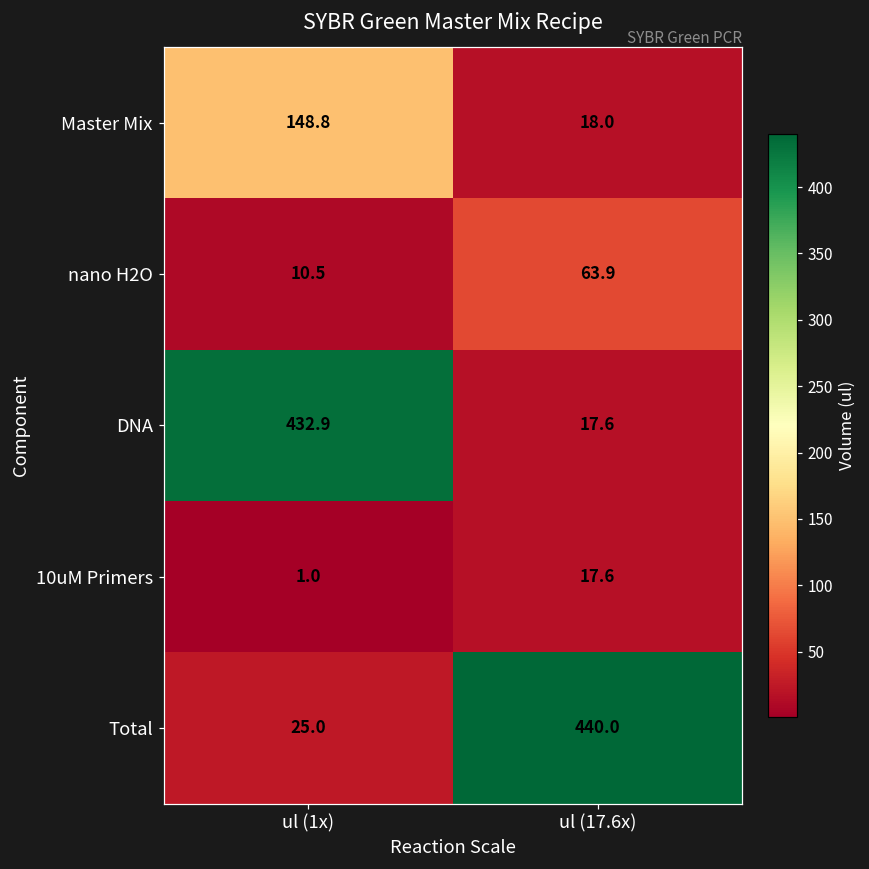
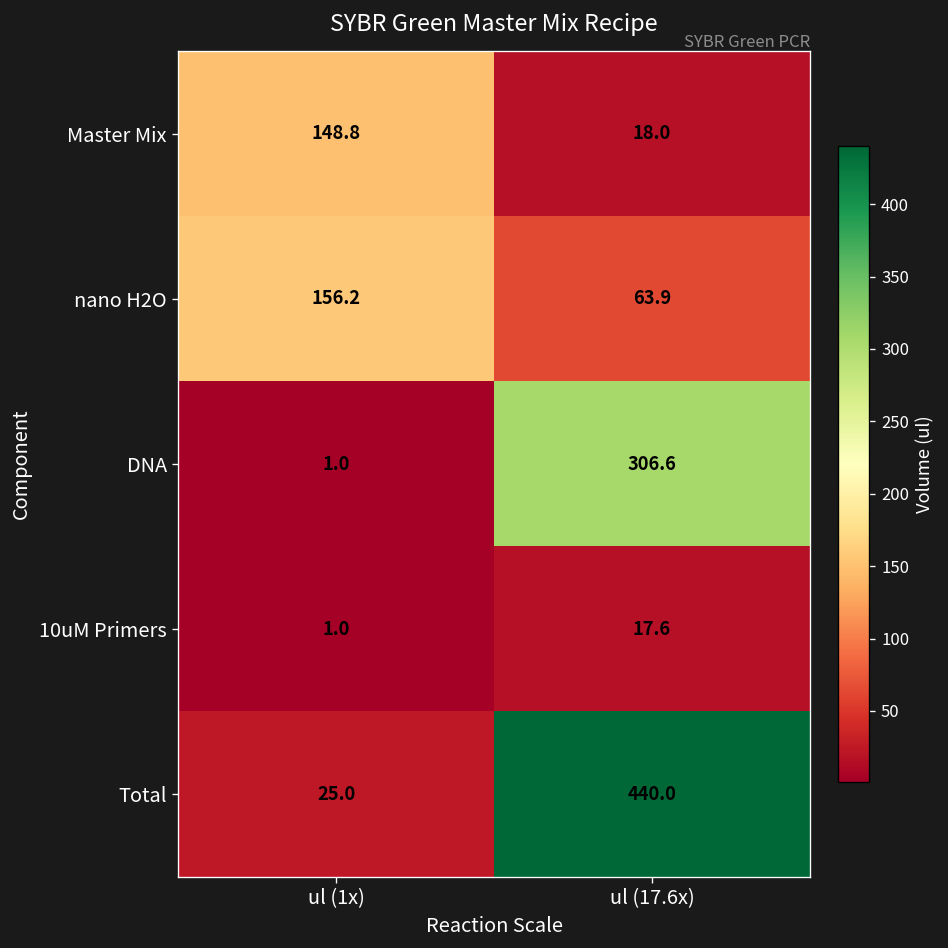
nano H2O, ul (1x): 10.5 -> 156.2
DNA, ul (1x): 432.9 -> 1.0
DNA, ul (17.6x): 17.6 -> 306.6
